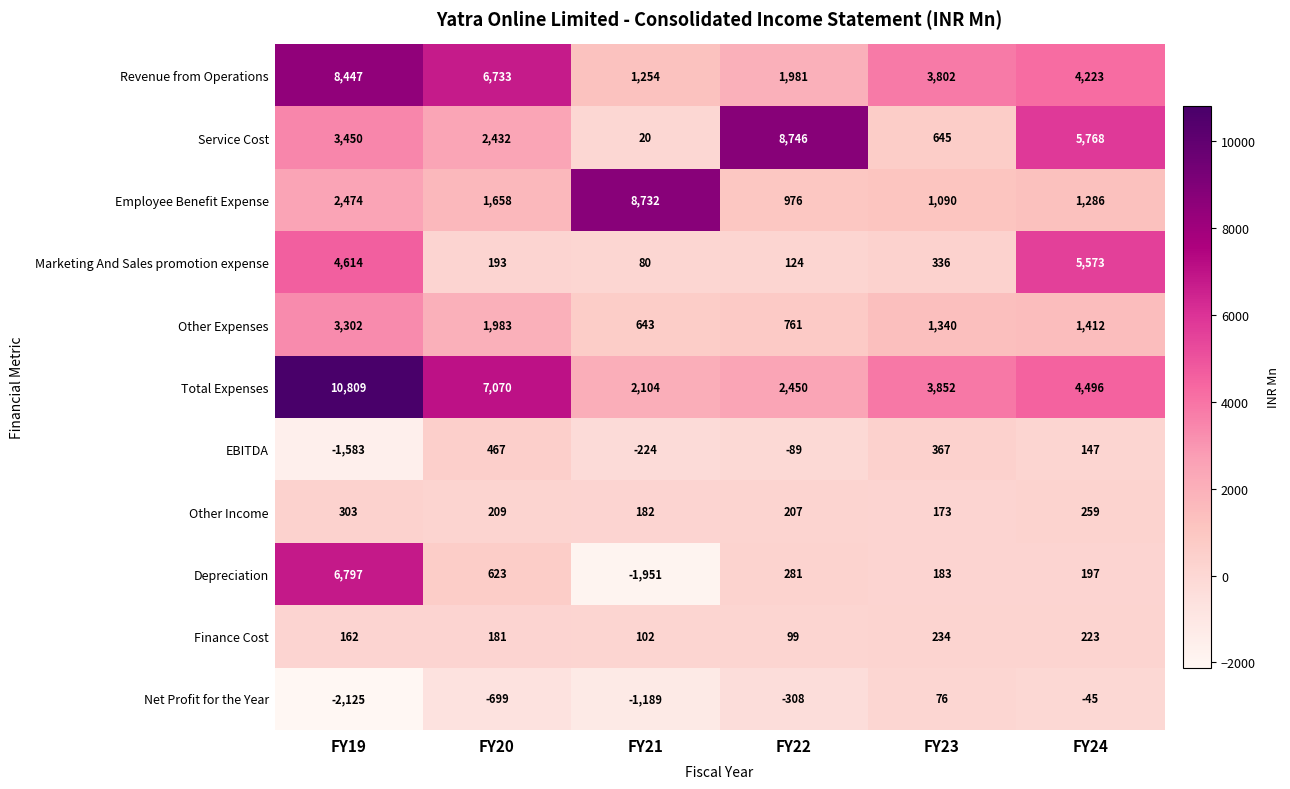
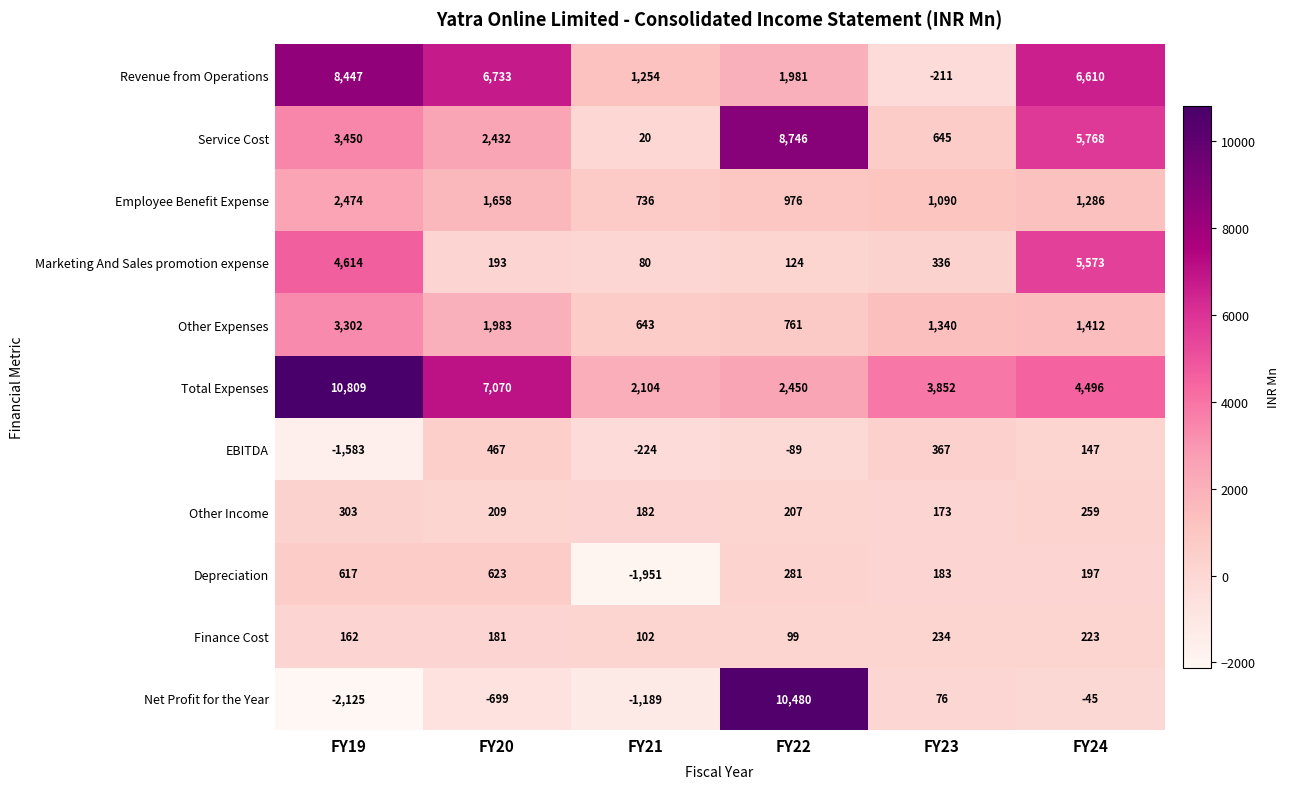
Revenue from Operations, FY23: 3,802 -> -211
Revenue from Operations, FY24: 4,223 -> 6,610
Employee Benefit Expense, FY21: 8,732 -> 736
Depreciation, FY19: 6,797 -> 617
Net Profit for the Year, FY22: -308 -> 10,480
